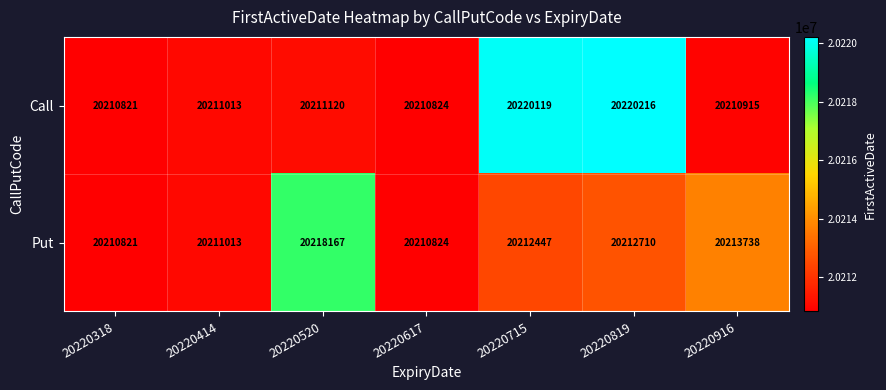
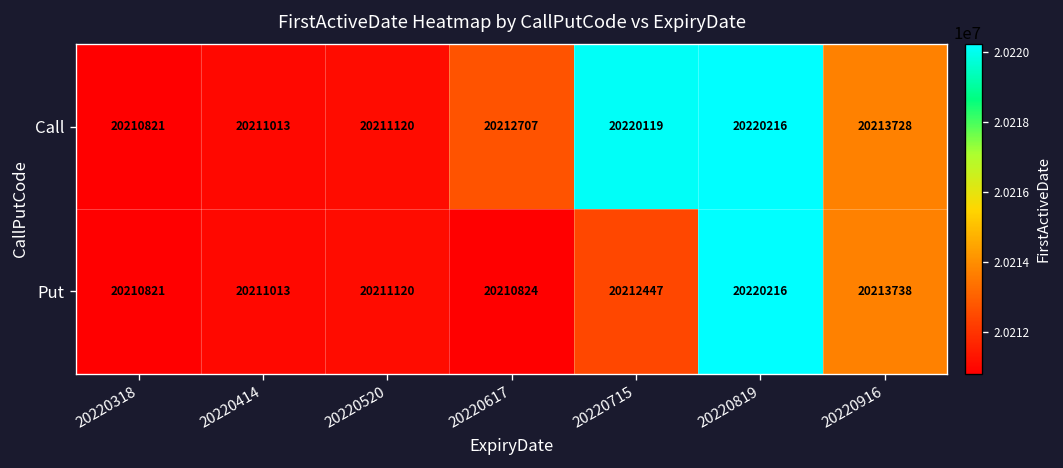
Call, 20220617: 20210824 -> 20212707
Call, 20220916: 20210915 -> 20213728
Put, 20220520: 20218167 -> 20211120
Put, 20220819: 20212710 -> 20220216
